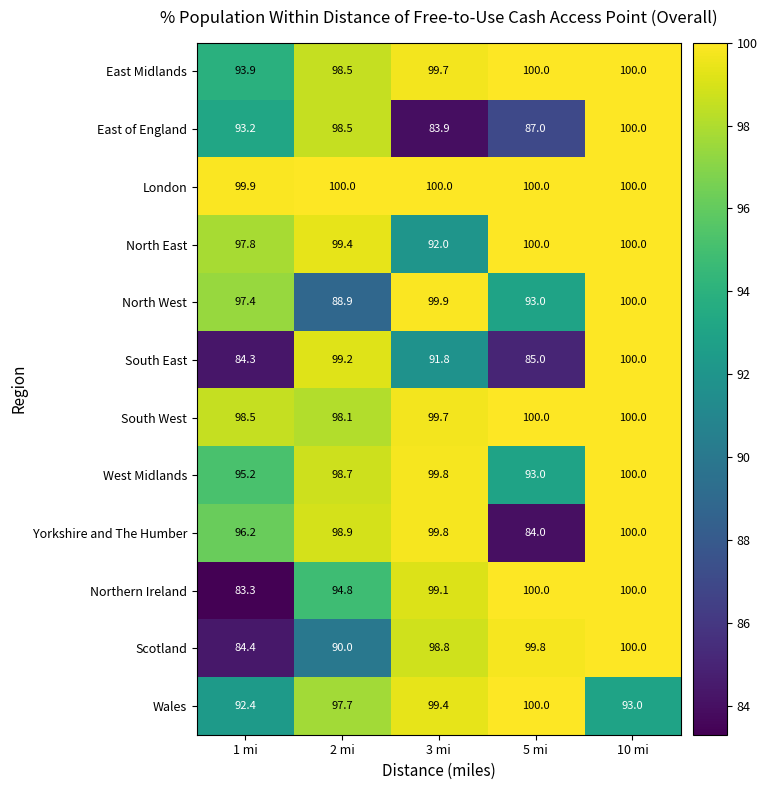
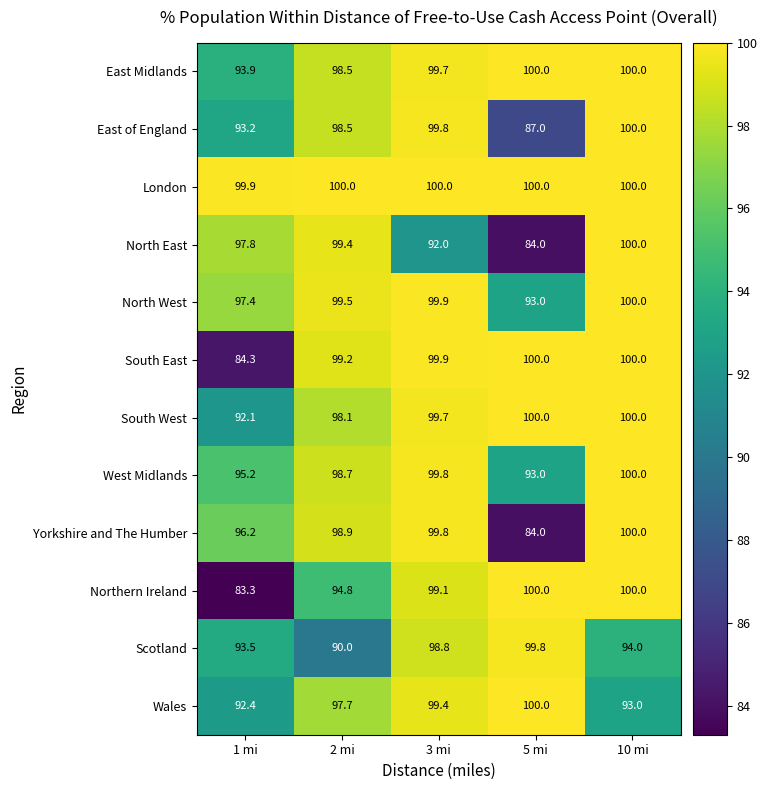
East of England, 3 mi: 83.9 -> 99.8
North East, 5 mi: 100.0 -> 84.0
North West, 2 mi: 88.9 -> 99.5
South East, 3 mi: 91.8 -> 99.9
South East, 5 mi: 85.0 -> 100.0
South West, 1 mi: 98.5 -> 92.1
Scotland, 1 mi: 84.4 -> 93.5
Scotland, 10 mi: 100.0 -> 94.0
